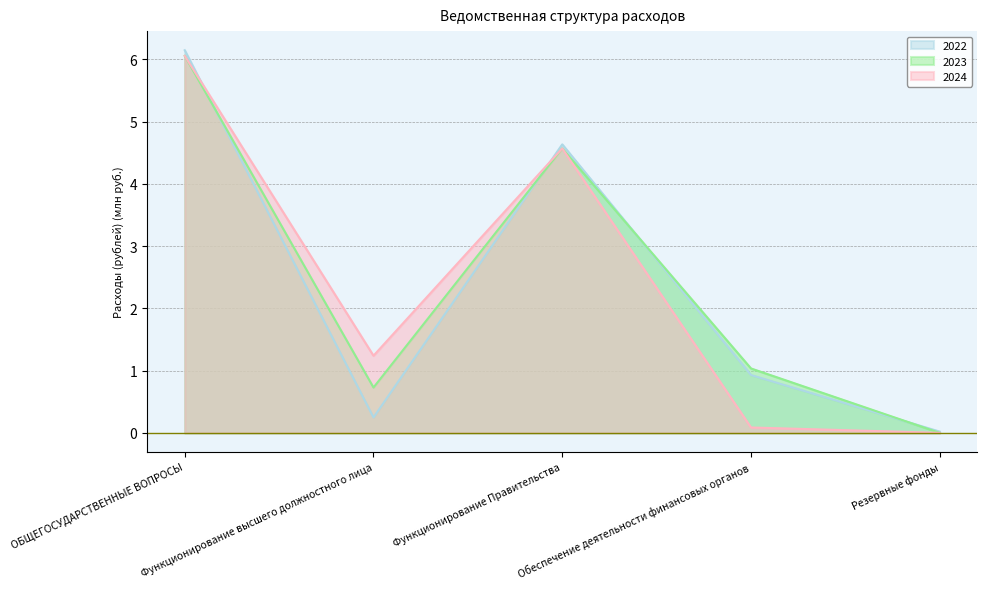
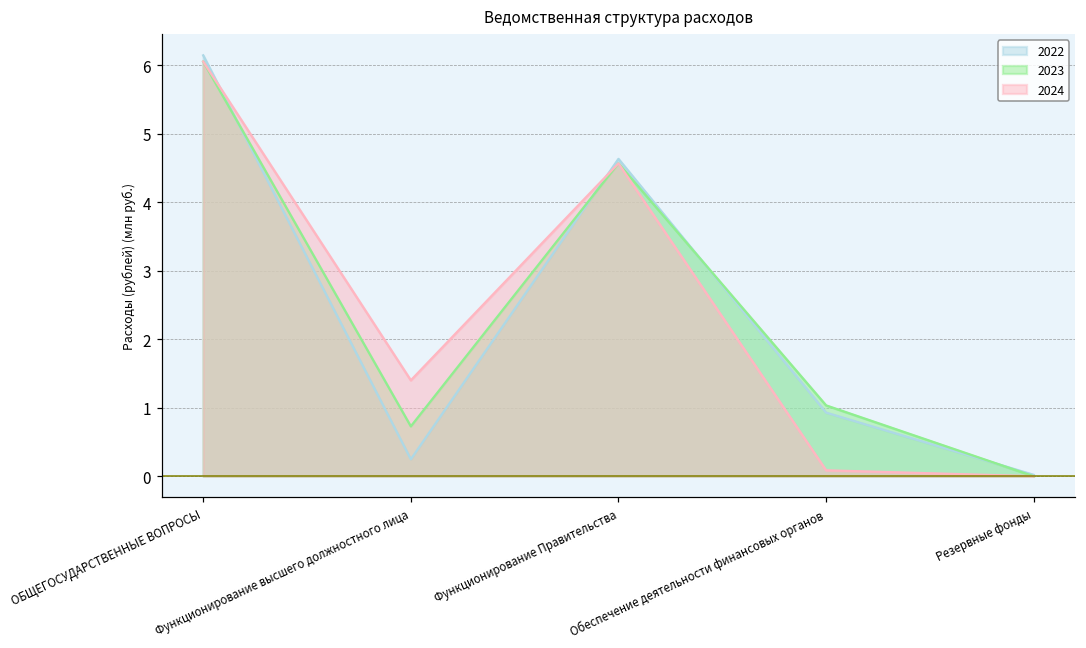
2024, Функционирование высшего должностного лица: 1.2 -> 1.4
